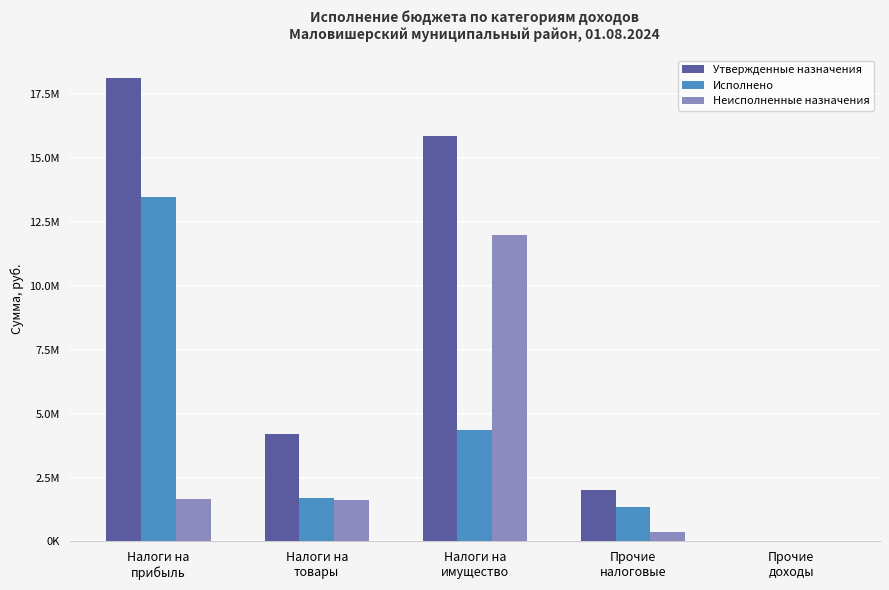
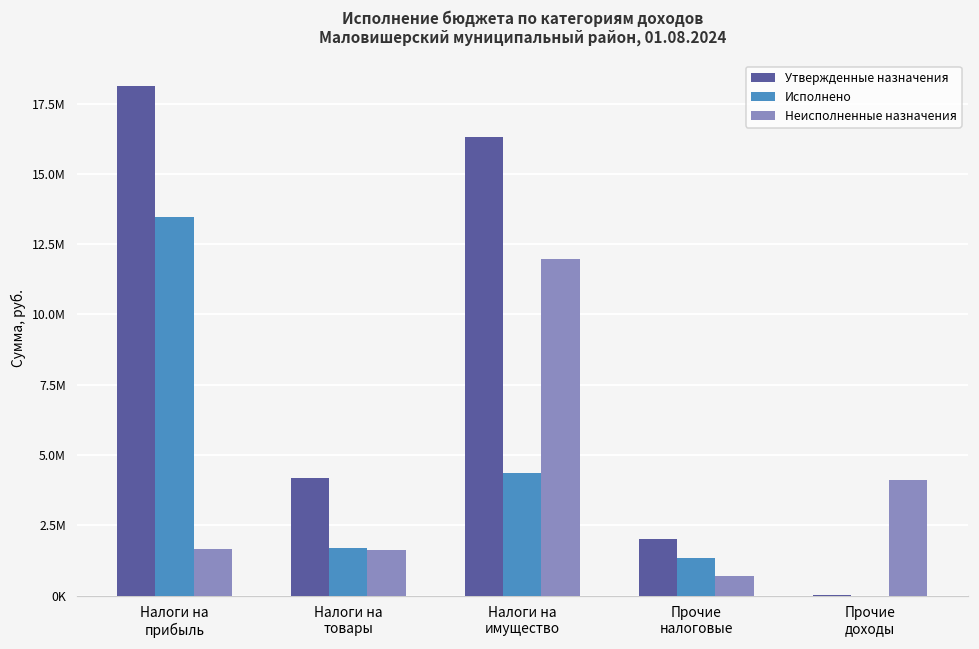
Утвержденные назначения, Налоги на имущество: 15900000 -> 16300000
Неисполненные назначения, Прочие налоговые: 400000 -> 700000
Неисполненные назначения, Прочие доходы: 0 -> 4100000
